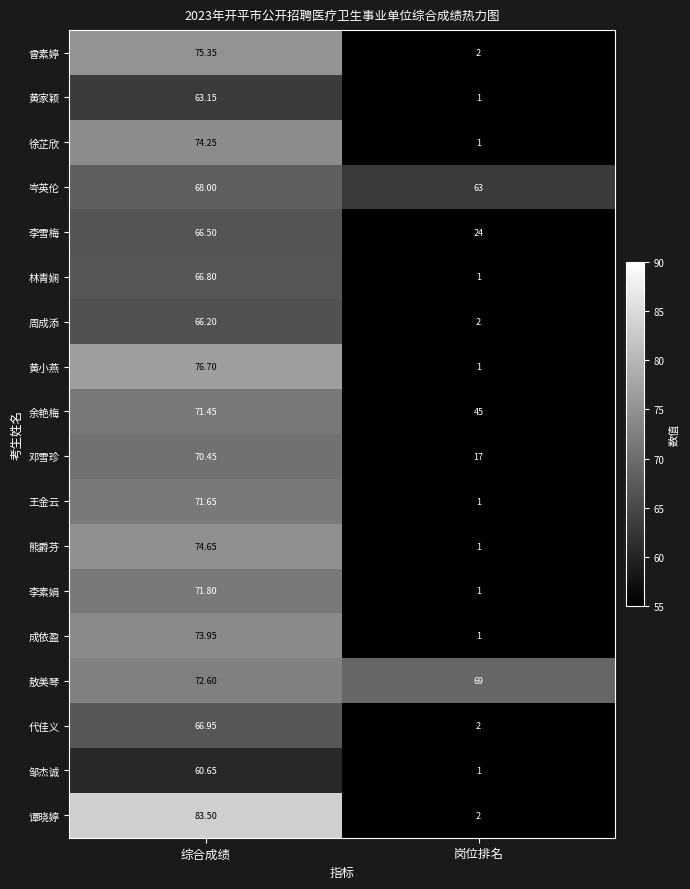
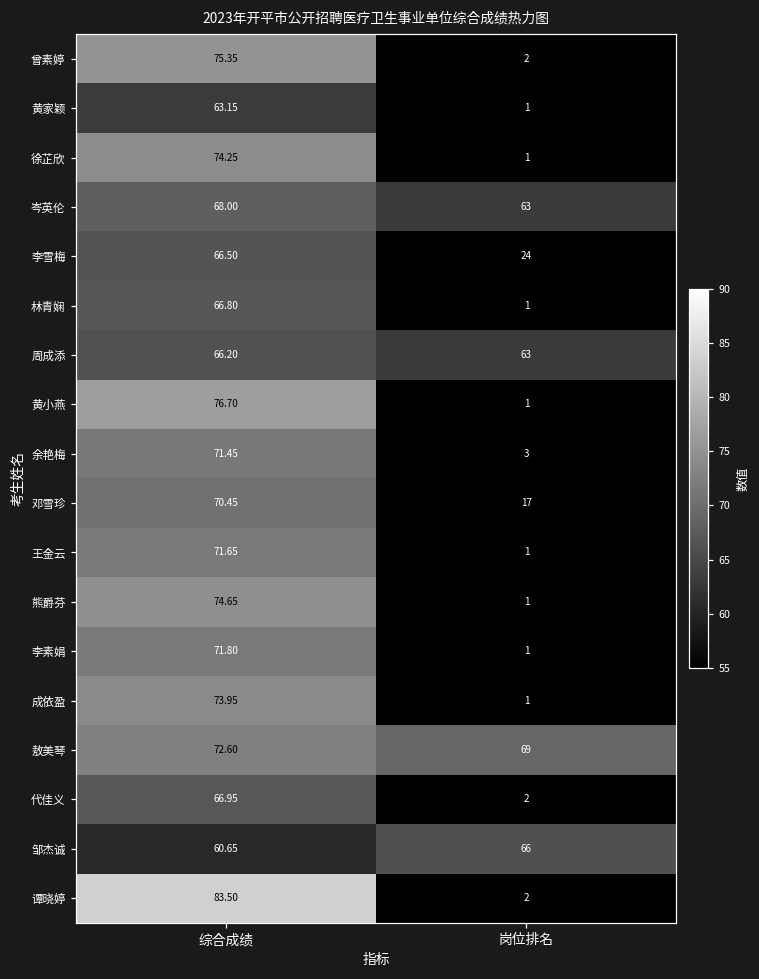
周成添, 岗位排名: 2 -> 63
余艳梅, 岗位排名: 45 -> 3
邹杰诚, 岗位排名: 1 -> 66
